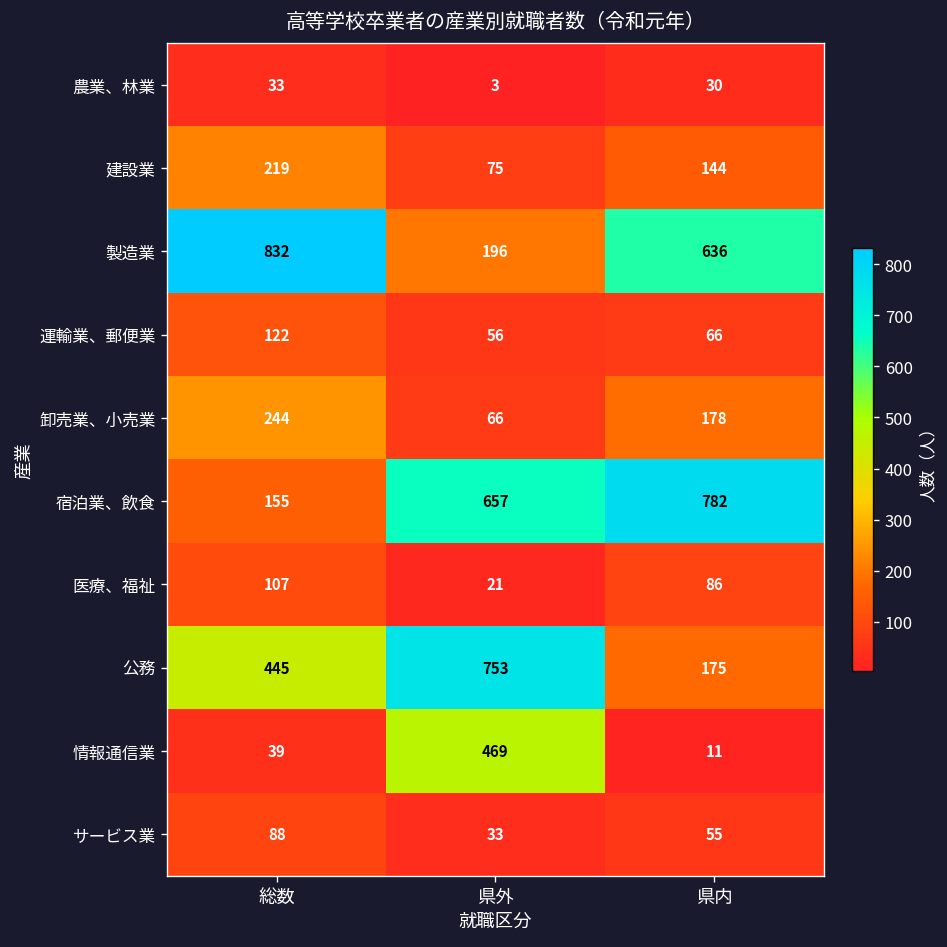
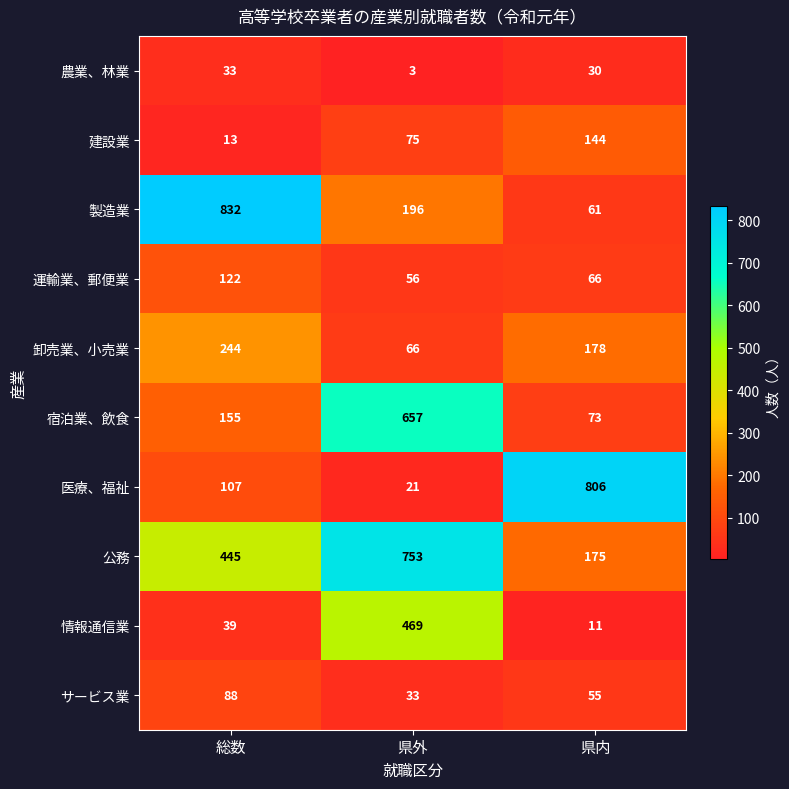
建設業, 総数: 219 -> 13
製造業, 県内: 636 -> 61
宿泊業、飲食, 県内: 782 -> 73
医療、福祉, 県内: 86 -> 806
